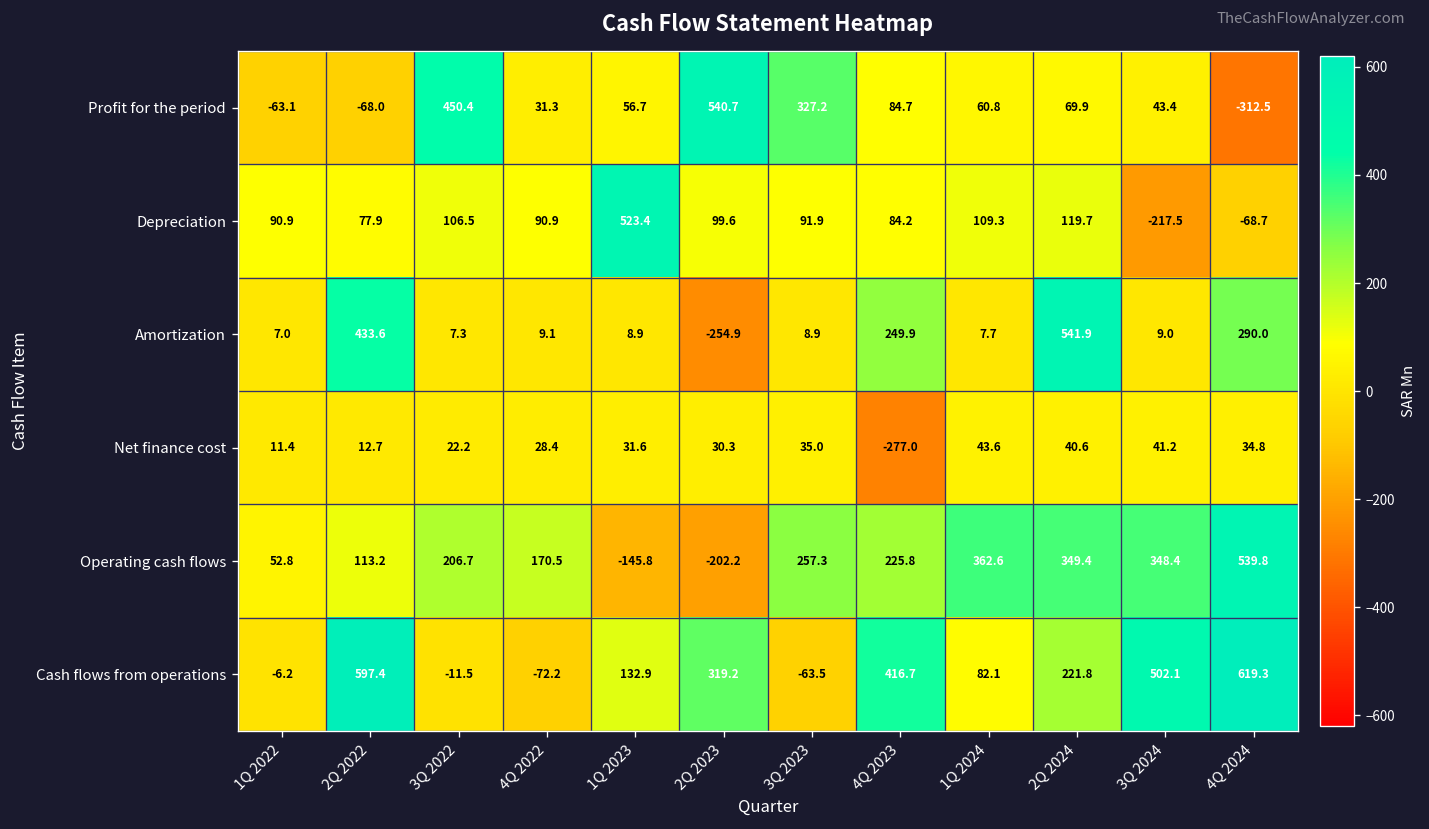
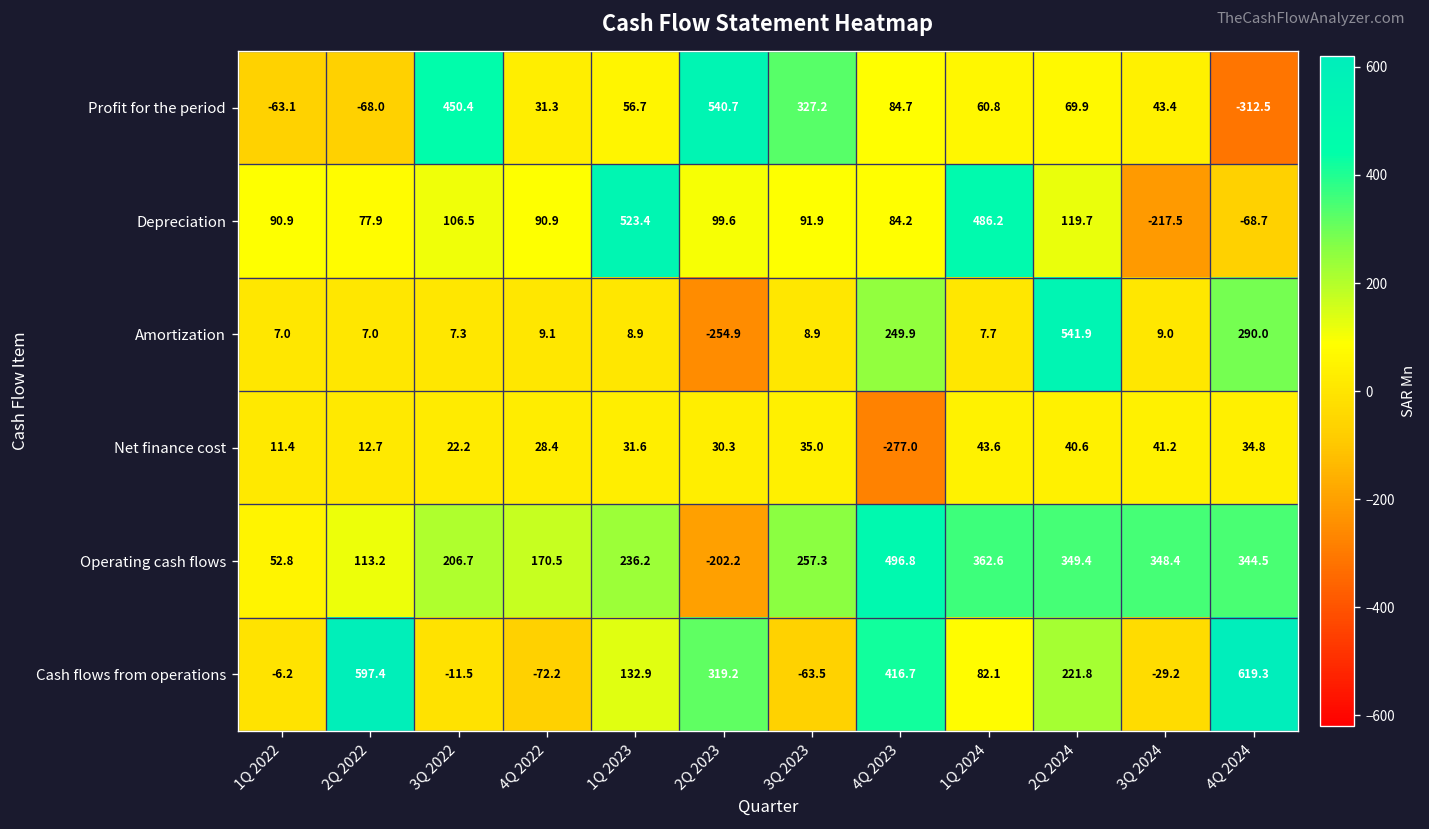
Depreciation, 1Q 2024: 109.3 -> 486.2
Amortization, 2Q 2022: 433.6 -> 7.0
Operating cash flows, 1Q 2023: -145.8 -> 236.2
Operating cash flows, 4Q 2023: 225.8 -> 496.8
Operating cash flows, 4Q 2024: 539.8 -> 344.5
Cash flows from operations, 3Q 2024: 502.1 -> -29.2
